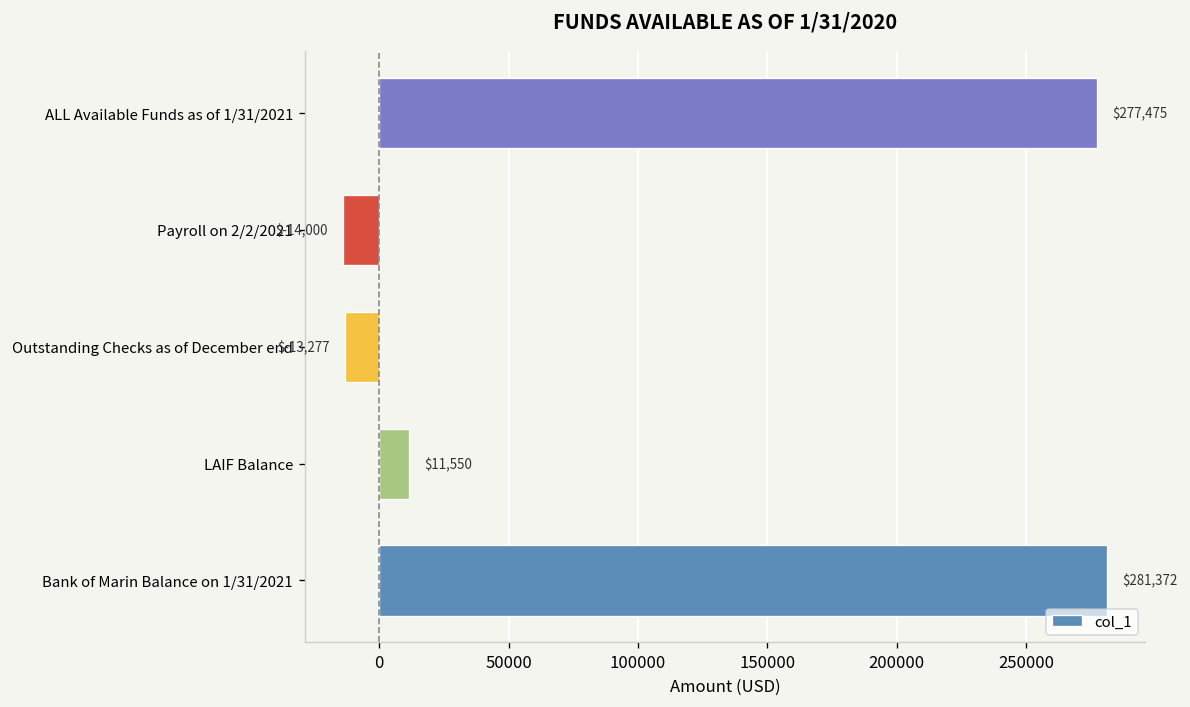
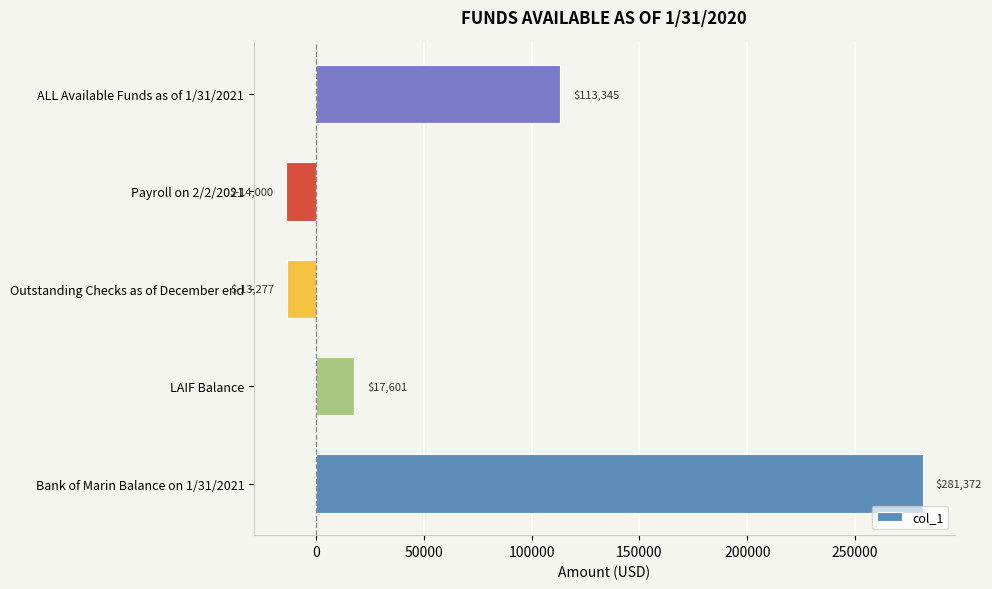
ALL Available Funds as of 1/31/2021: $277,475 -> $113,345
LAIF Balance: $11,550 -> $17,601
